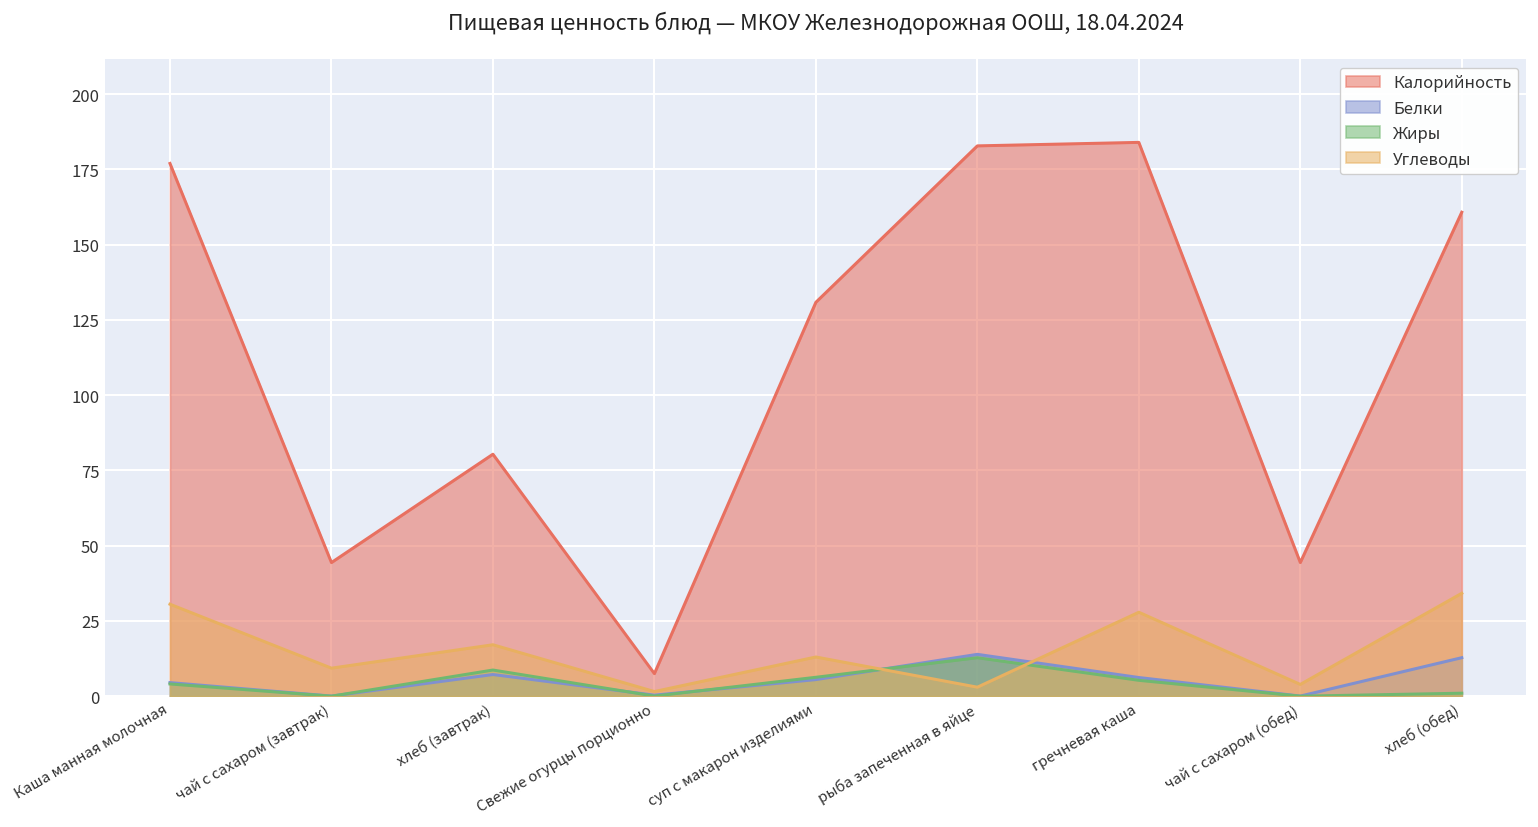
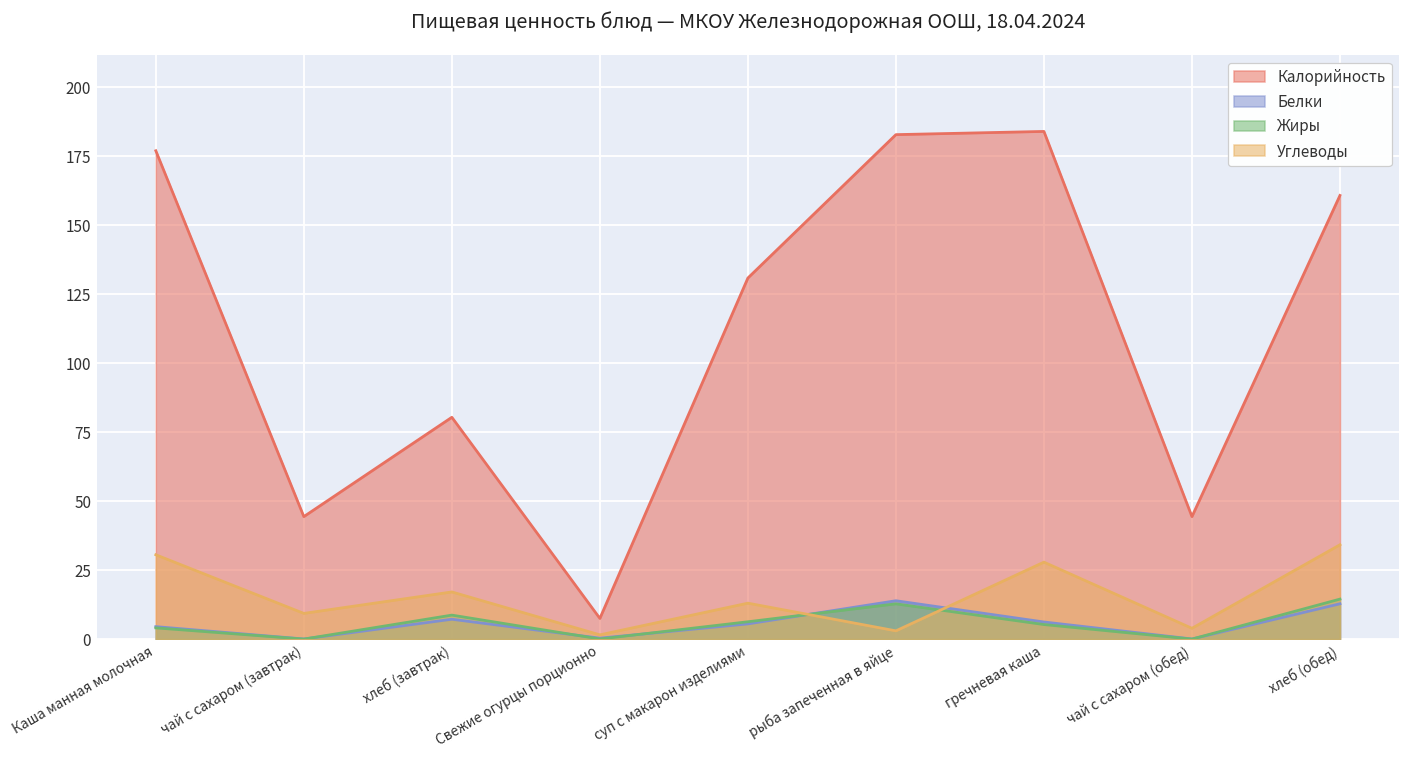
Жиры, хлеб (обед): 1 -> 15
